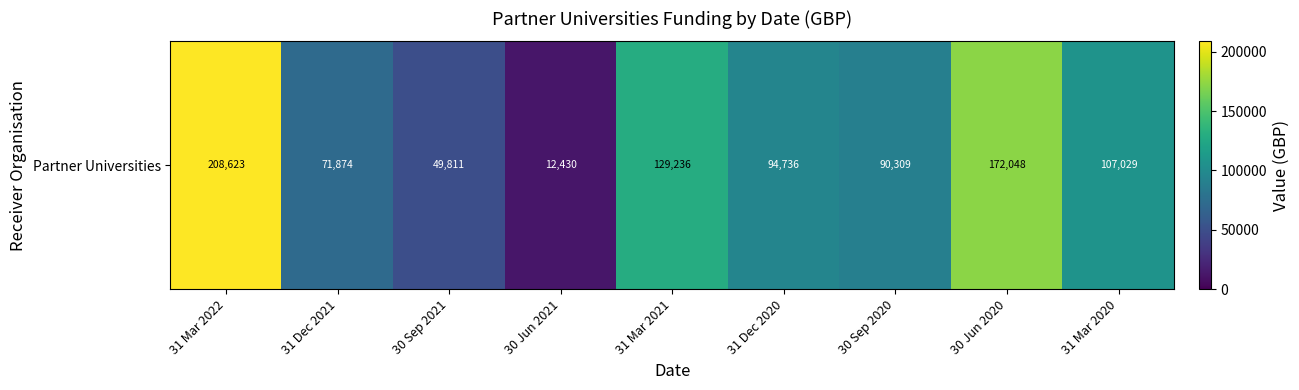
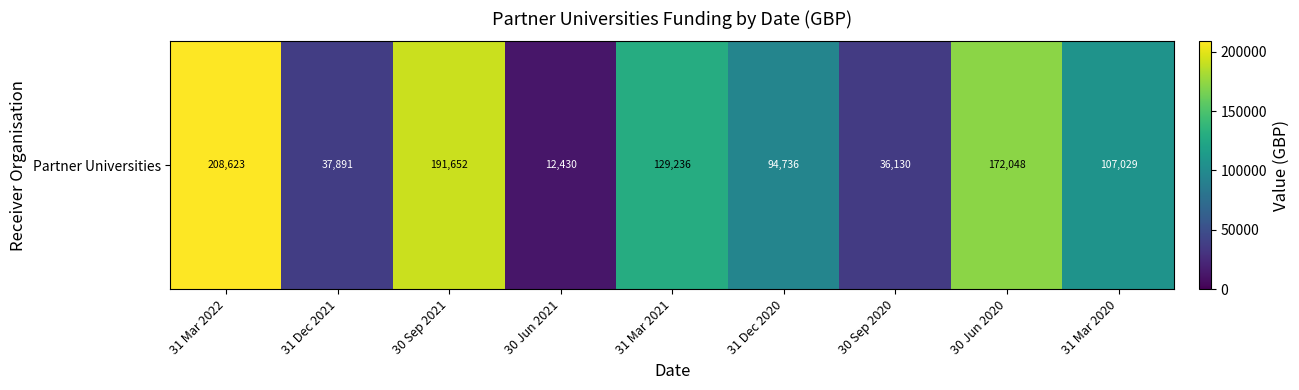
Partner Universities, 31 Dec 2021: 71,874 -> 37,891
Partner Universities, 30 Sep 2021: 49,811 -> 191,652
Partner Universities, 30 Sep 2020: 90,309 -> 36,130
